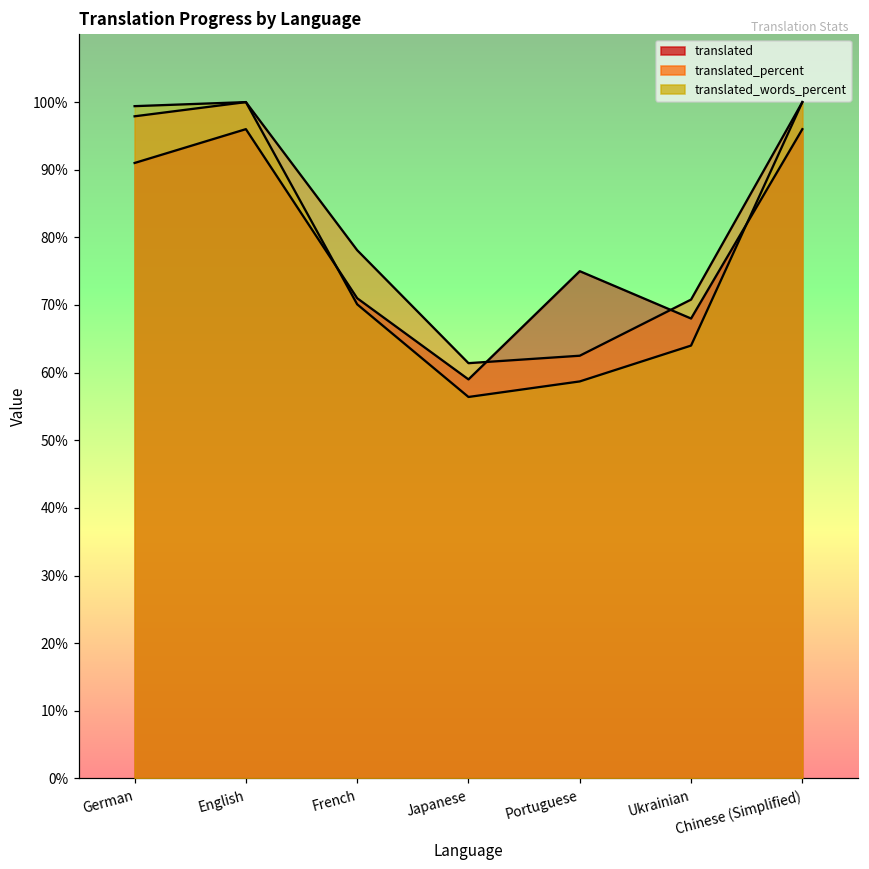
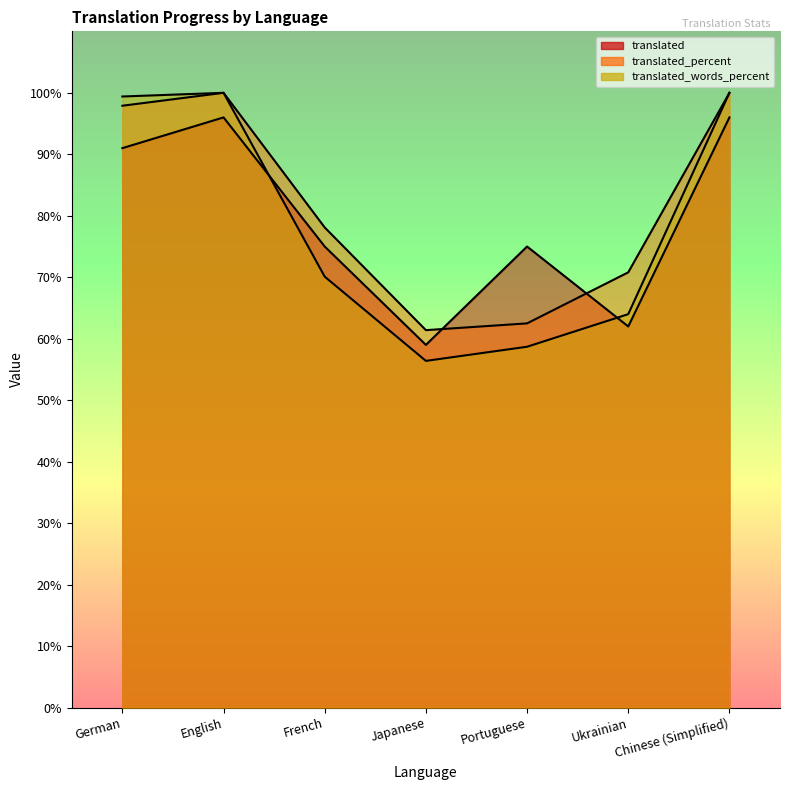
translated, French: 71% -> 75%
translated, Ukrainian: 68% -> 62%
